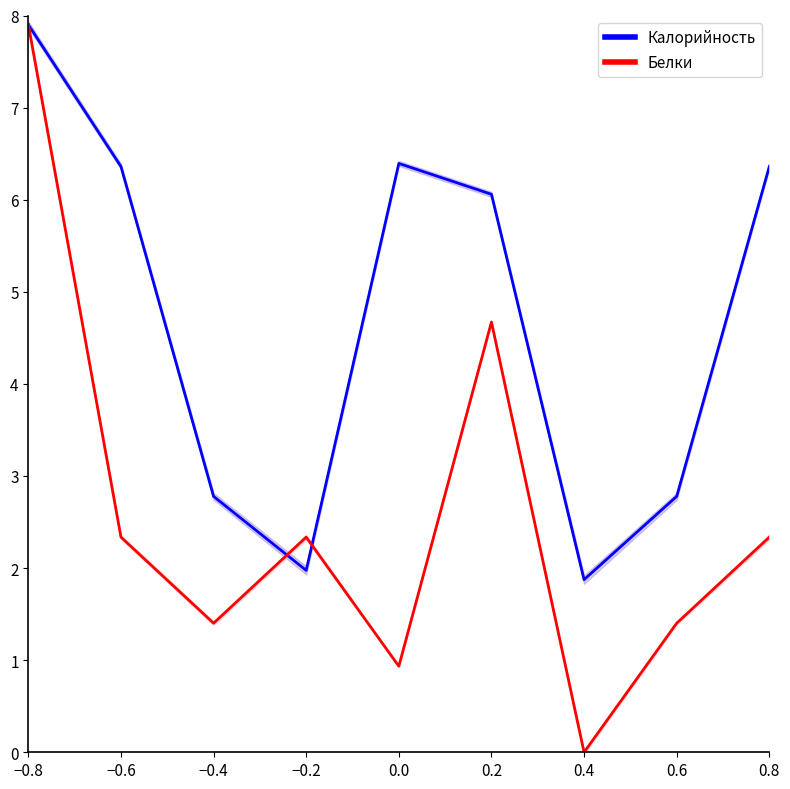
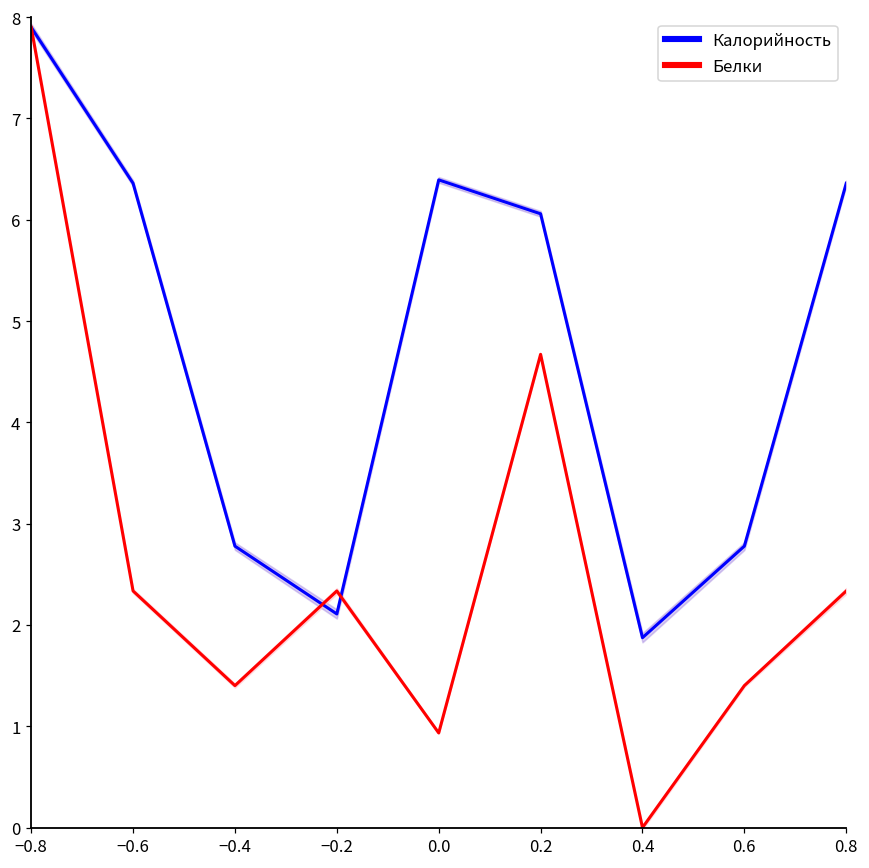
Калорийность, −0.2: 2.0 -> 2.1
